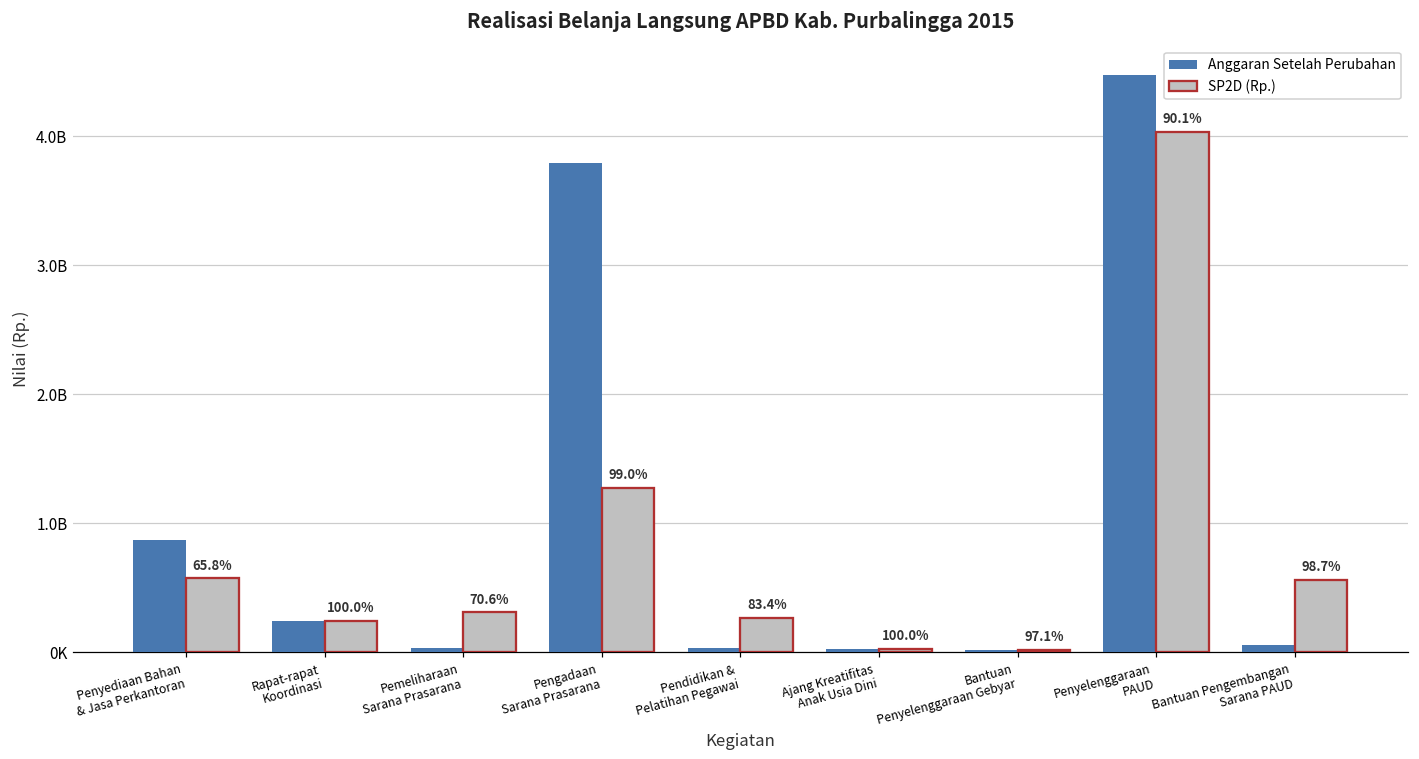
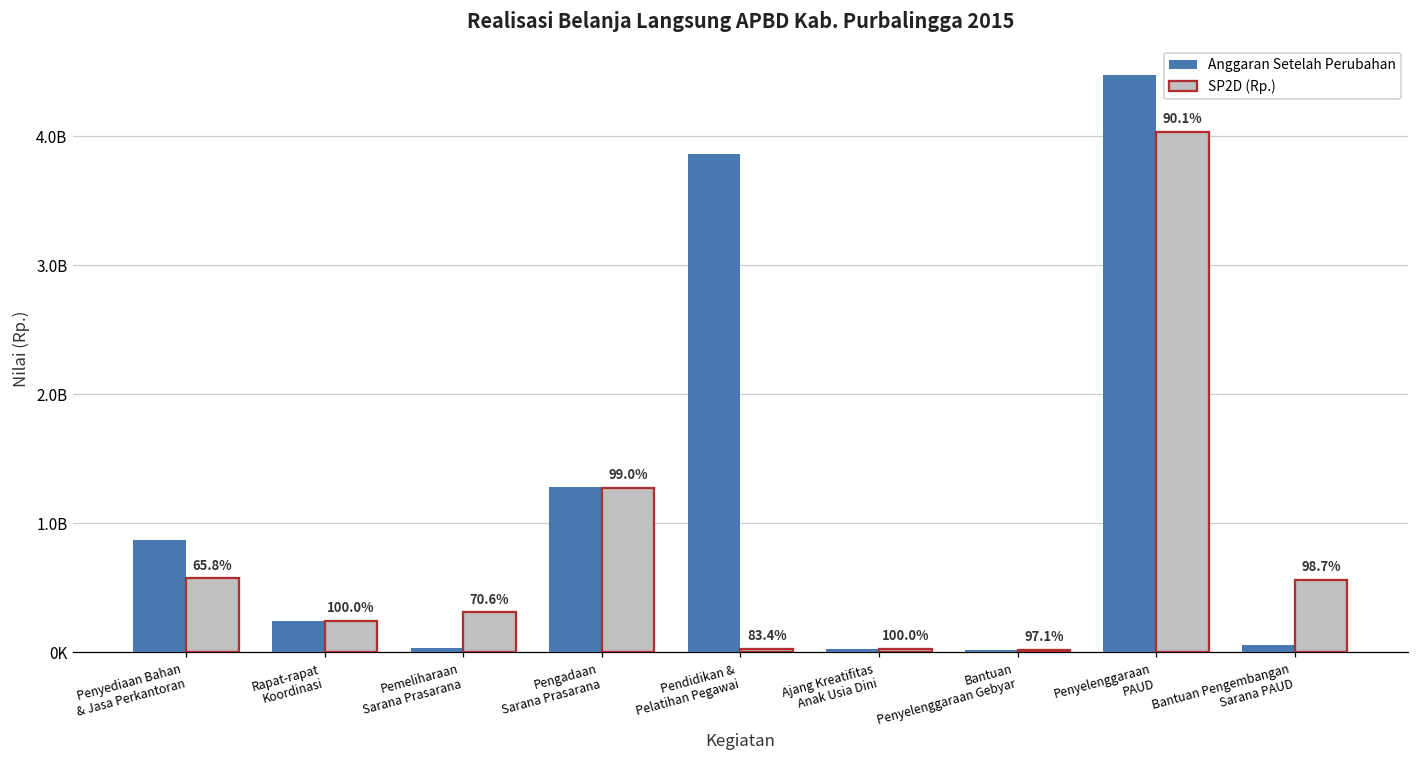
Anggaran Setelah Perubahan, Pengadaan Sarana Prasarana: 3790000000 -> 1290000000
Anggaran Setelah Perubahan, Pendidikan & Pelatihan Pegawai: 40000000 -> 3870000000
SP2D (Rp.), Pendidikan & Pelatihan Pegawai: 270000000 -> 30000000
